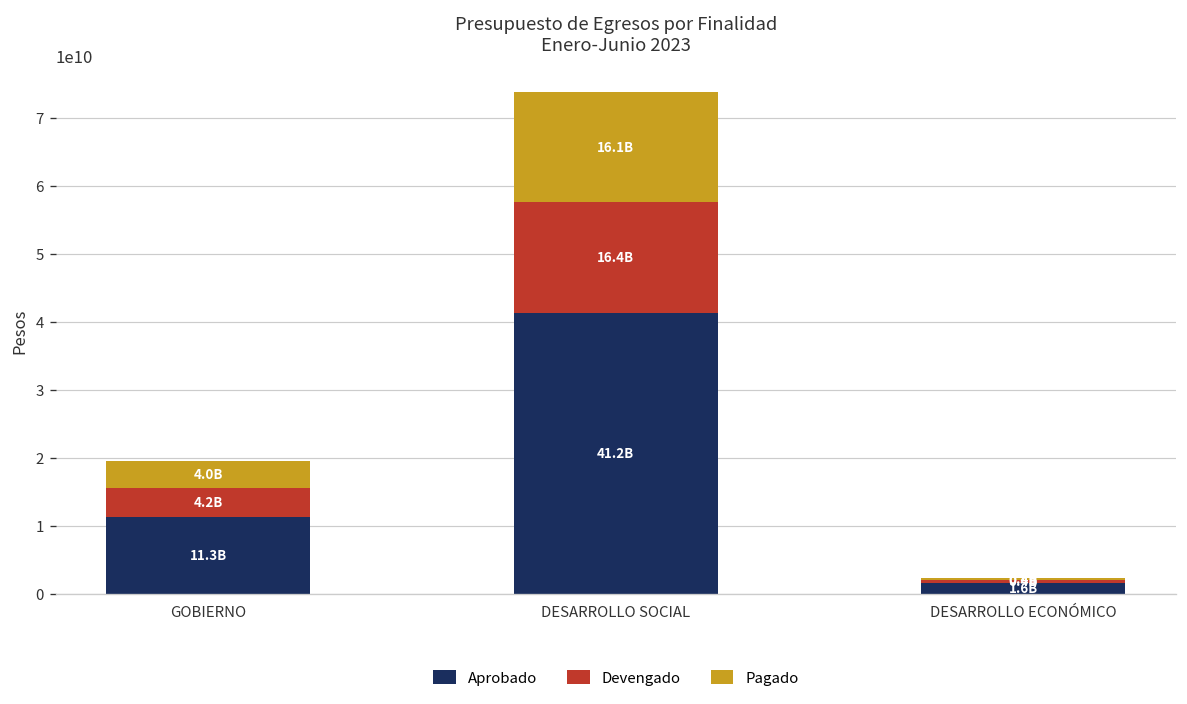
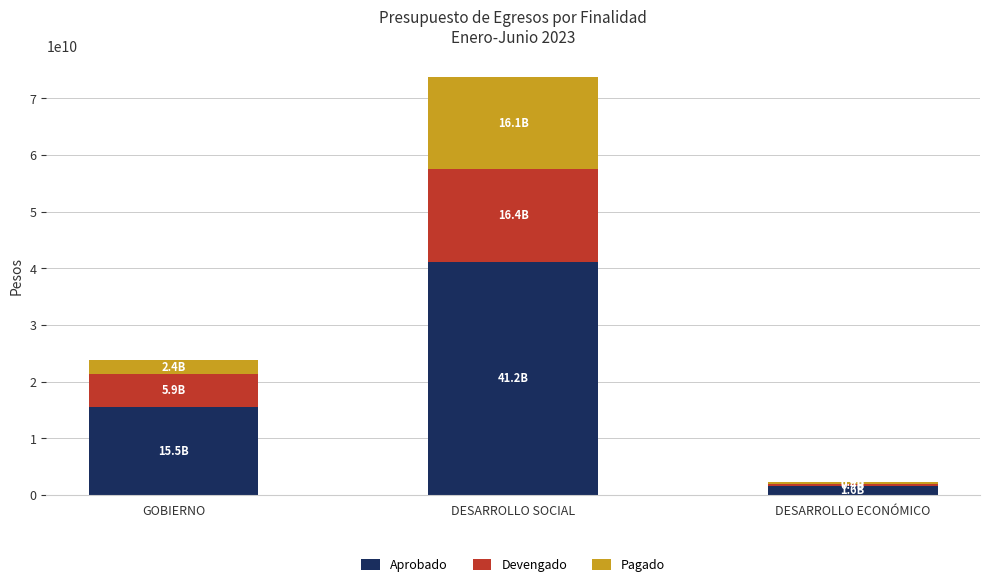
Aprobado, GOBIERNO: 11.3B -> 15.5B
Devengado, GOBIERNO: 4.2B -> 5.9B
Pagado, GOBIERNO: 4.0B -> 2.4B
